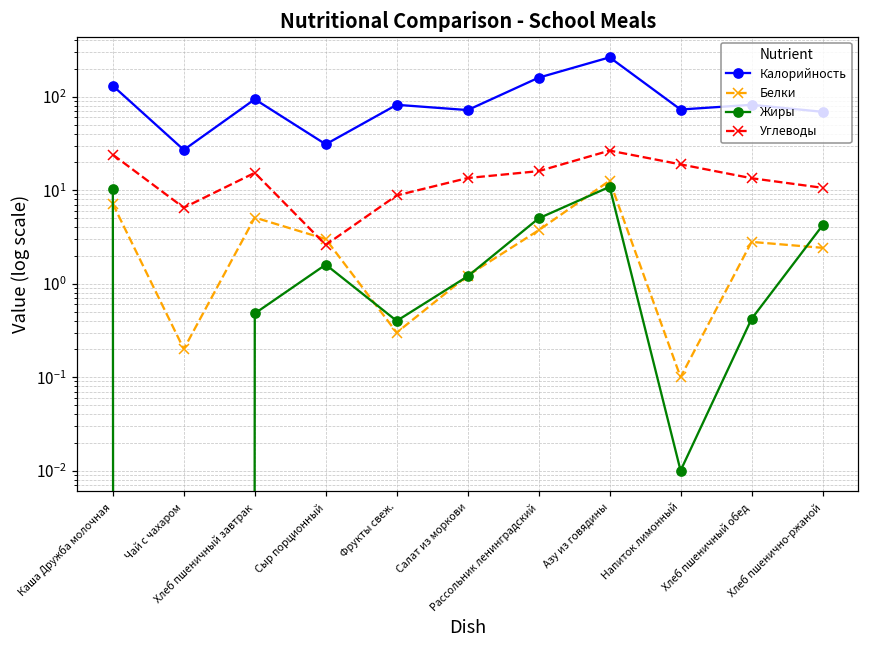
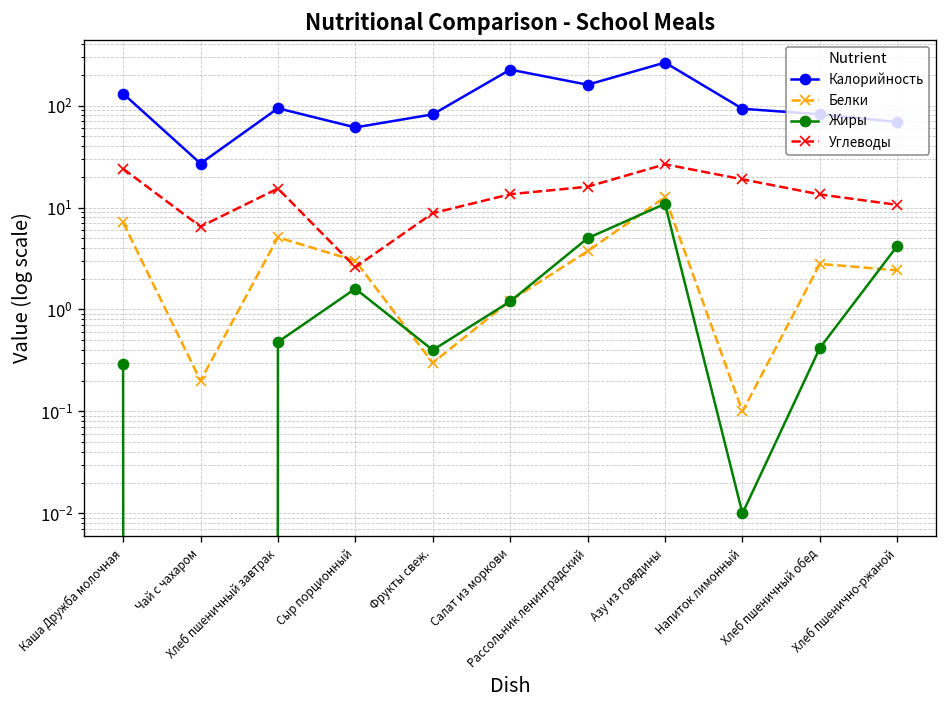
Жиры, Каша Дружба молочная: 10 -> 0.29
Калорийность, Сыр порционный: 31 -> 60
Калорийность, Салат из моркови: 70 -> 230
Калорийность, Напиток лимонный: 70 -> 90
